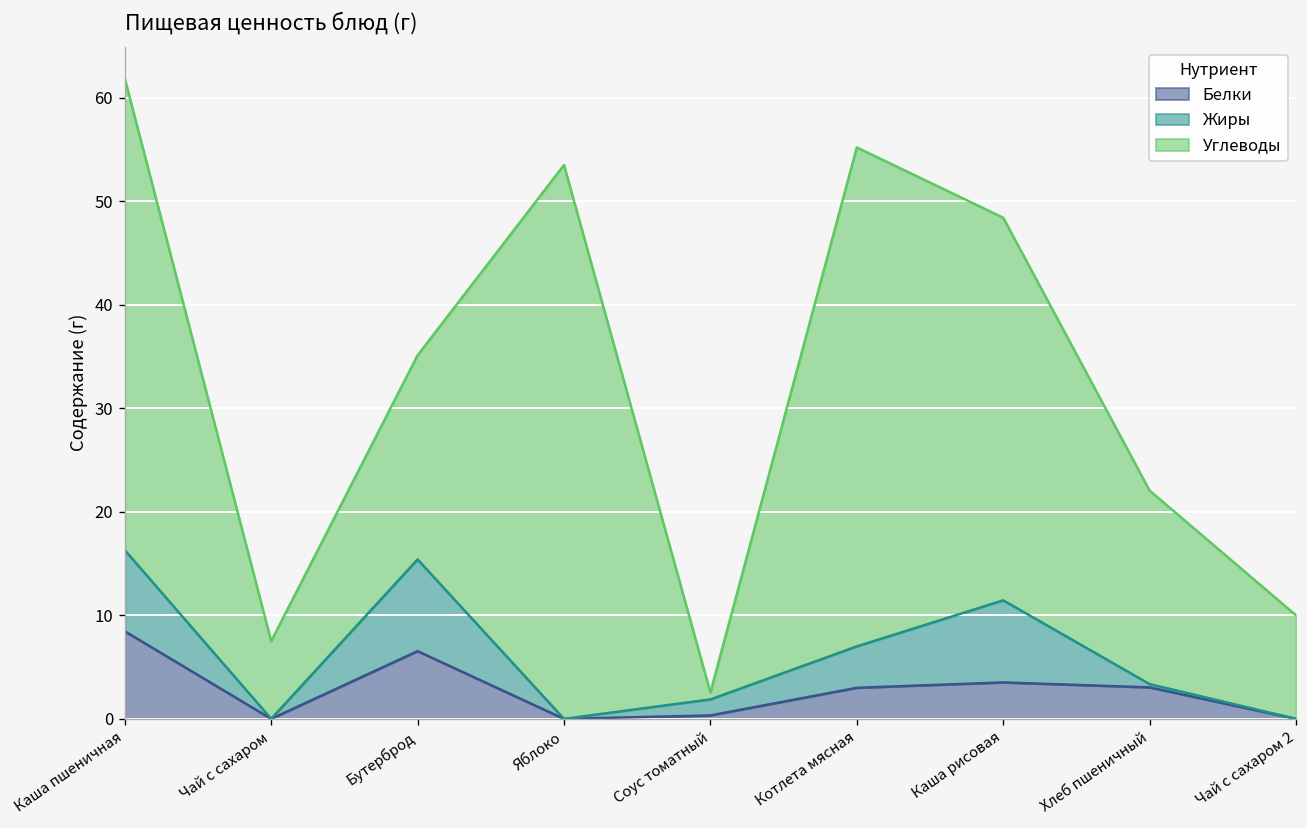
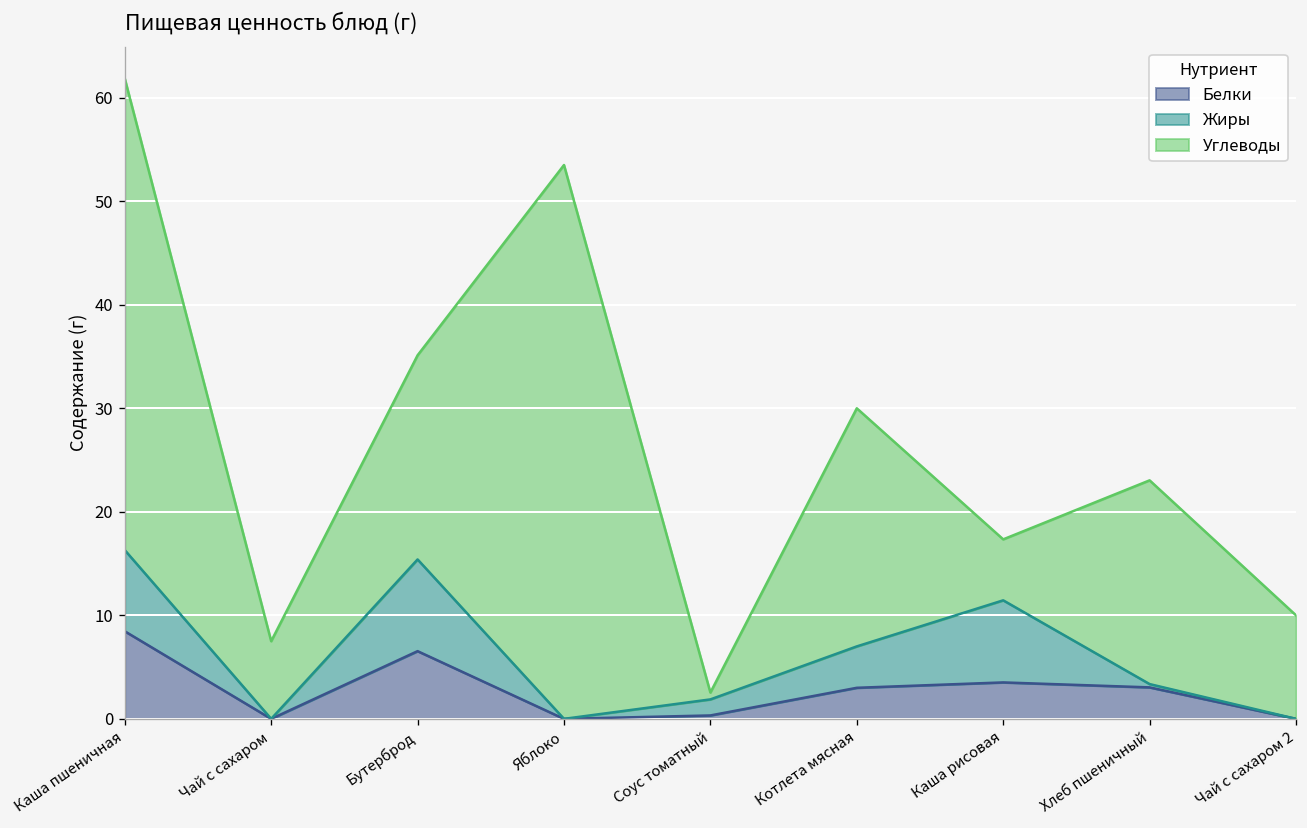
Углеводы, Котлета мясная: 48 -> 23
Углеводы, Каша рисовая: 37 -> 6
Углеводы, Хлеб пшеничный: 19 -> 20
